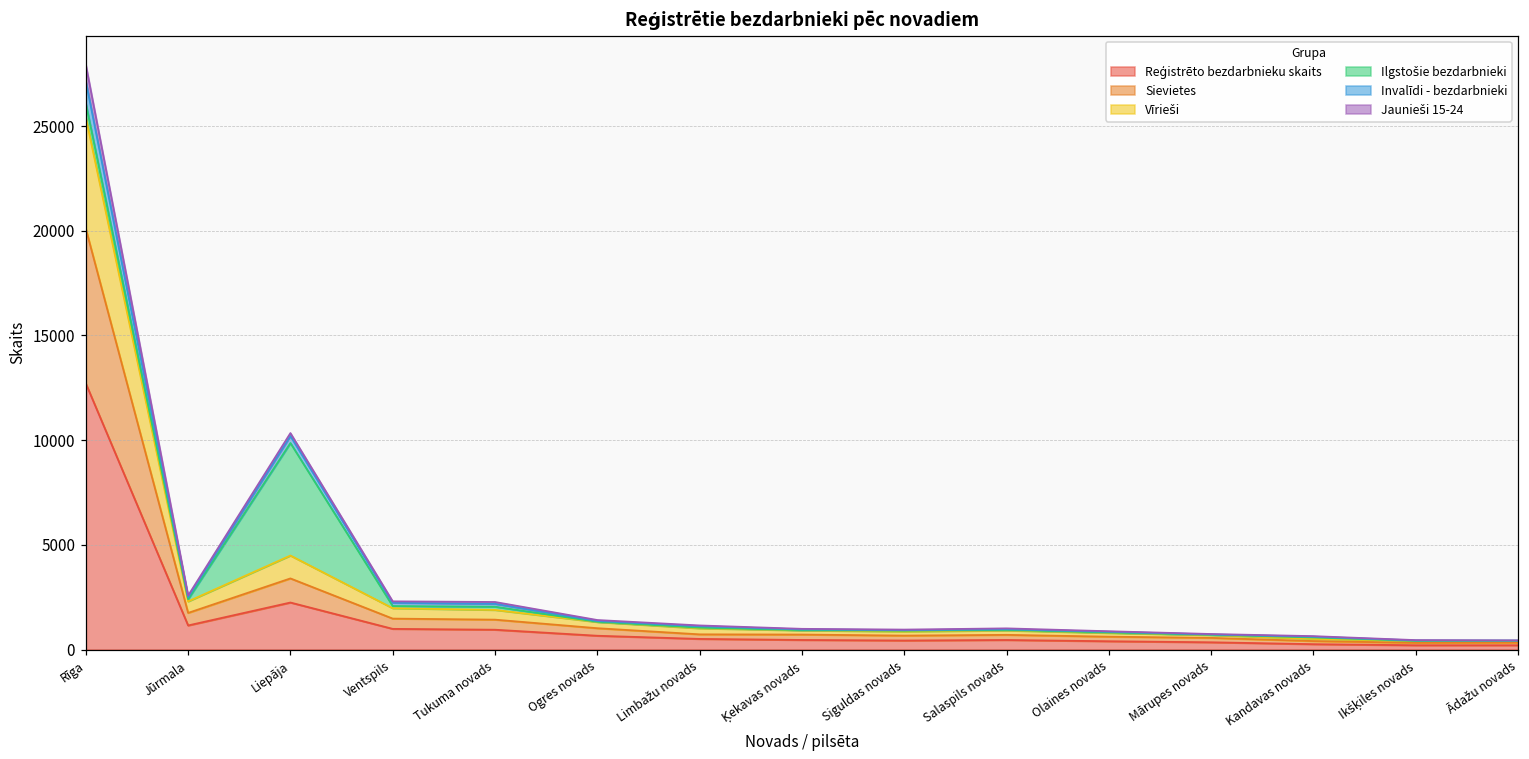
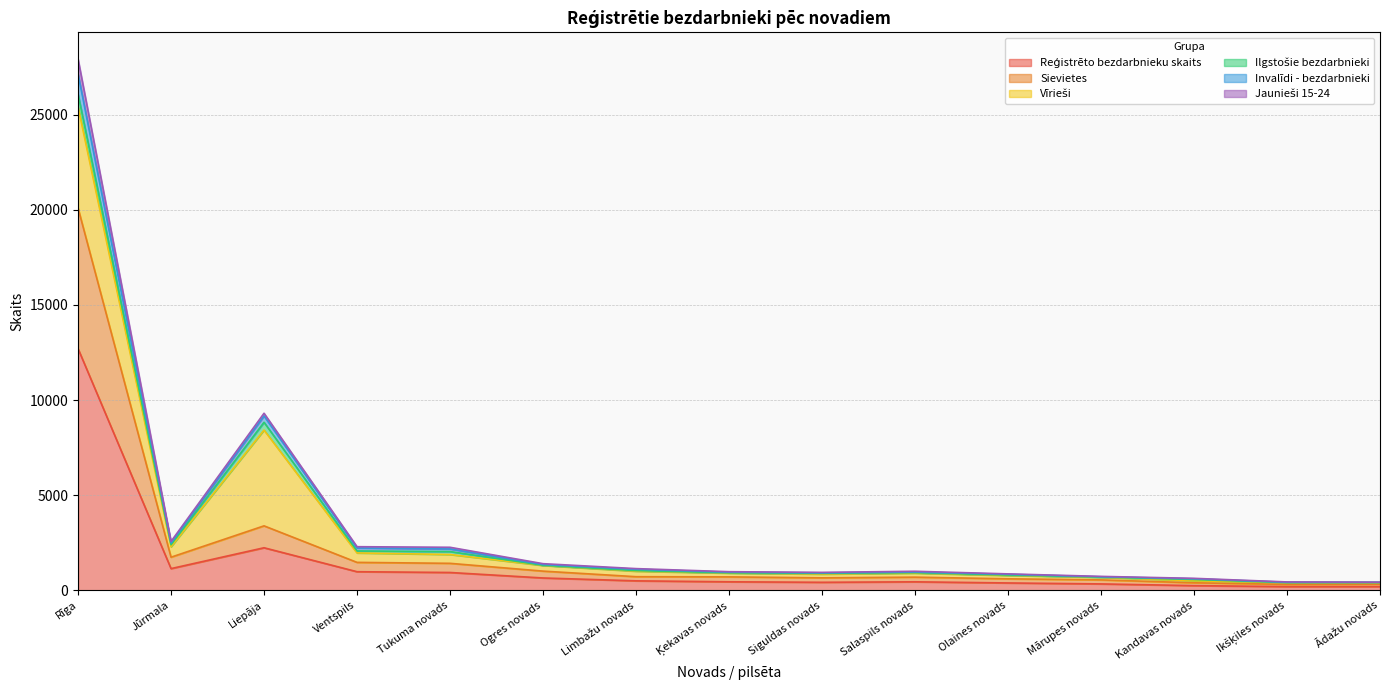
Vīrieši, Liepāja: 1100 -> 5000
Ilgstošie bezdarbnieki, Liepāja: 5400 -> 400
